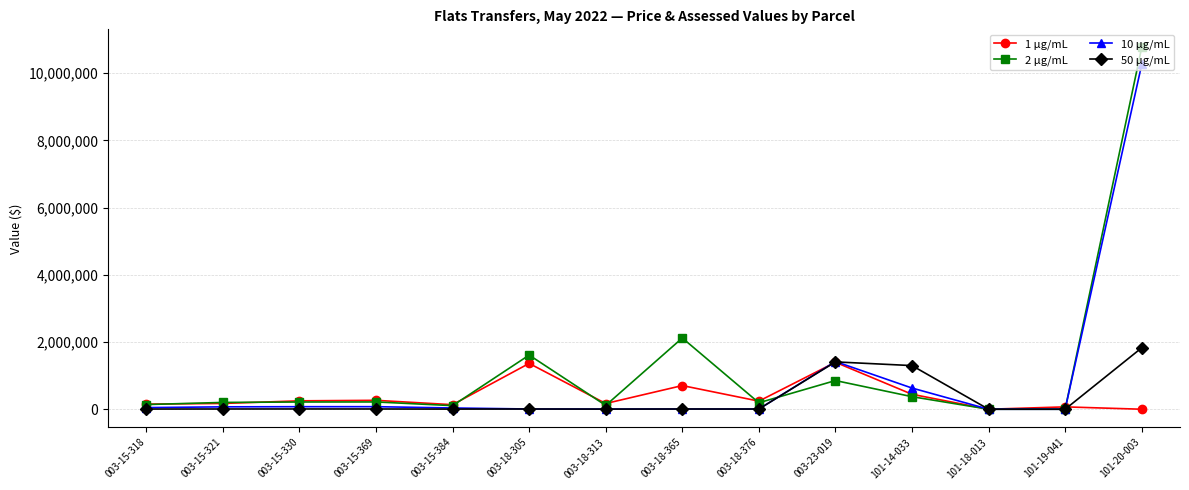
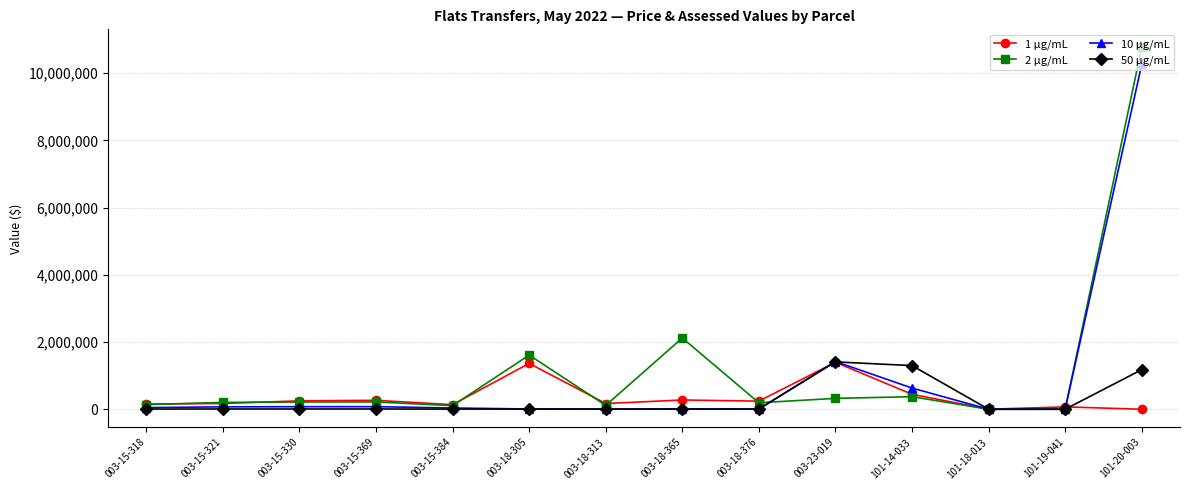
1 μg/mL, 003-18-365: 700,000 -> 300,000
2 μg/mL, 003-23-019: 900,000 -> 300,000
50 μg/mL, 101-20-003: 1,800,000 -> 1,200,000
